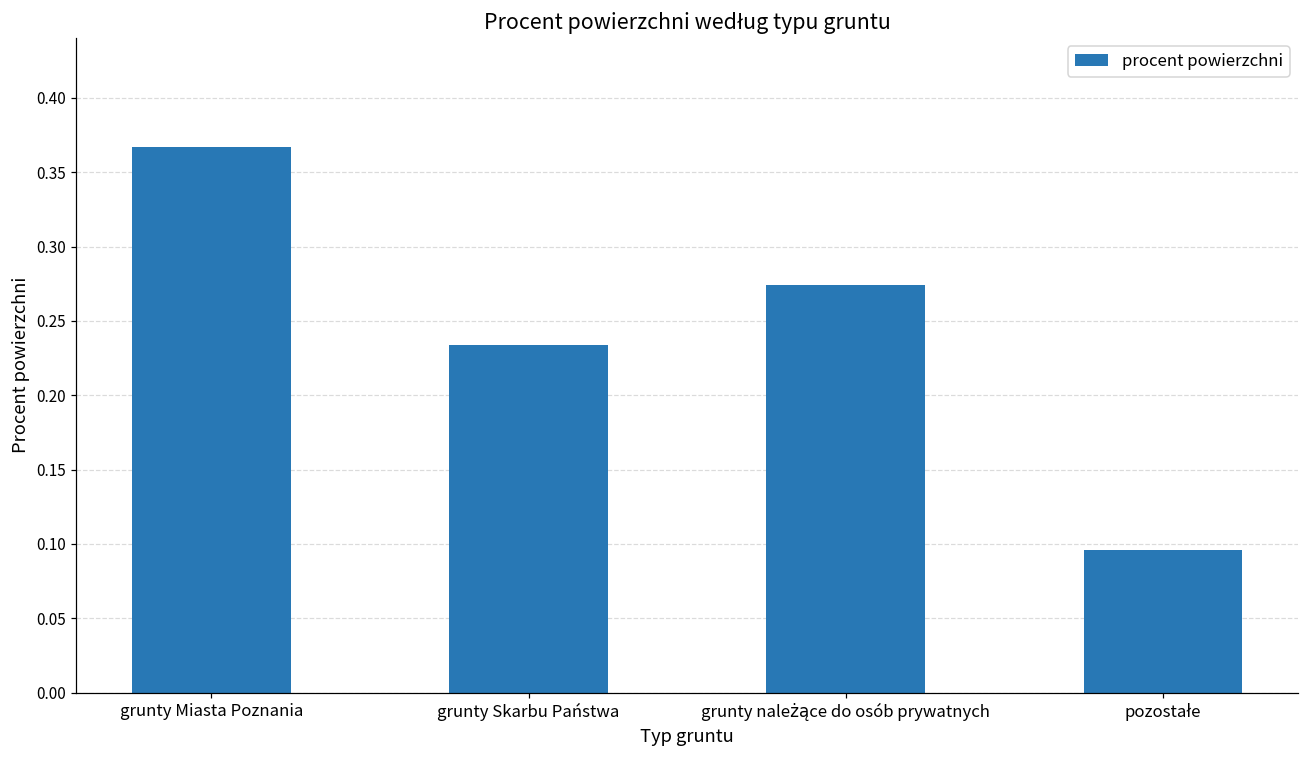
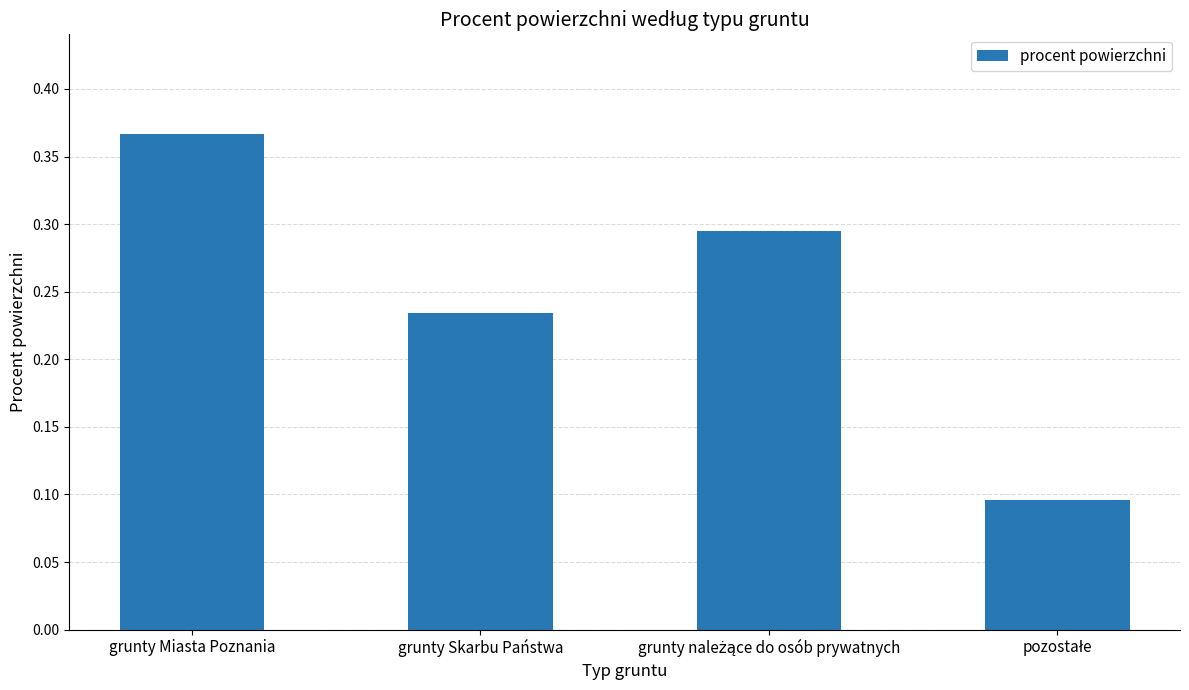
grunty należące do osób prywatnych: 0.274 -> 0.295
